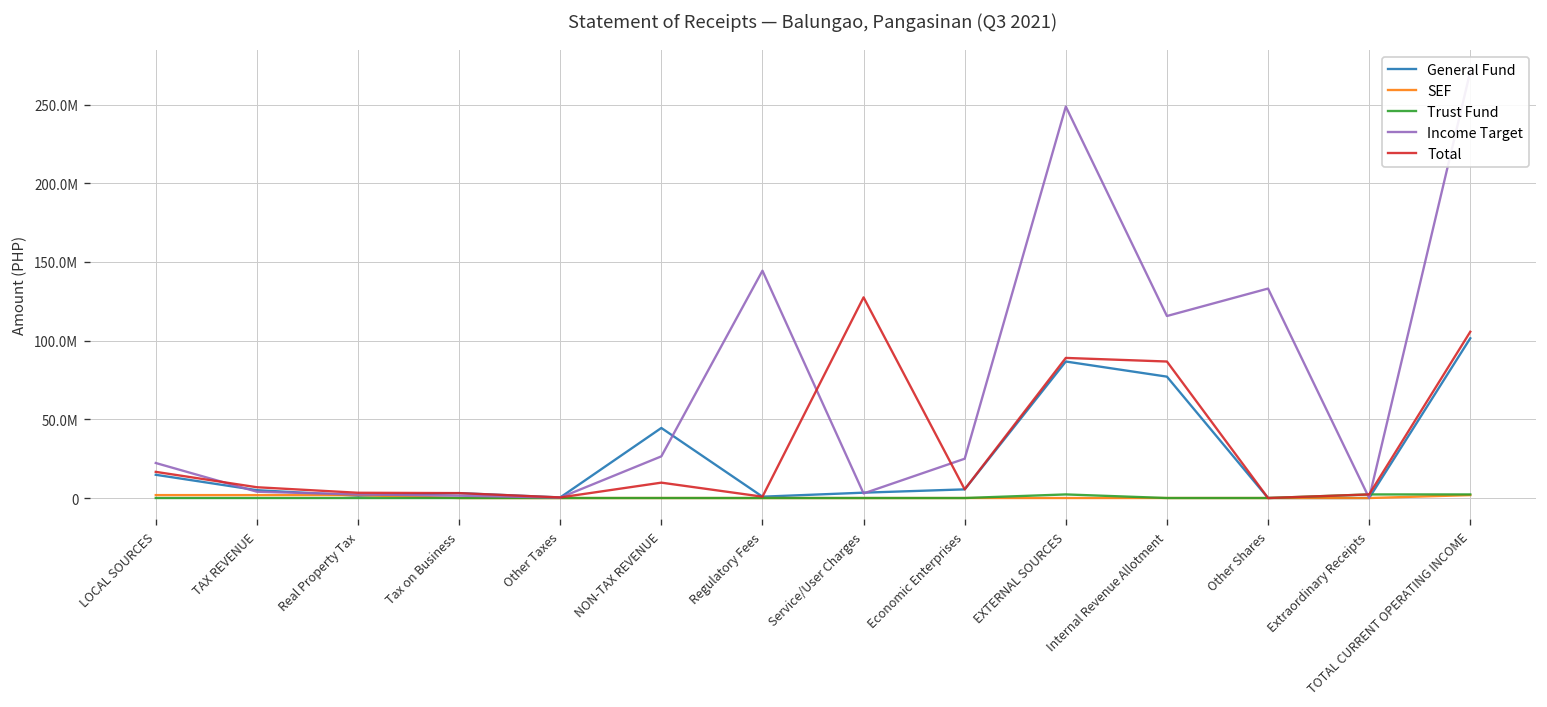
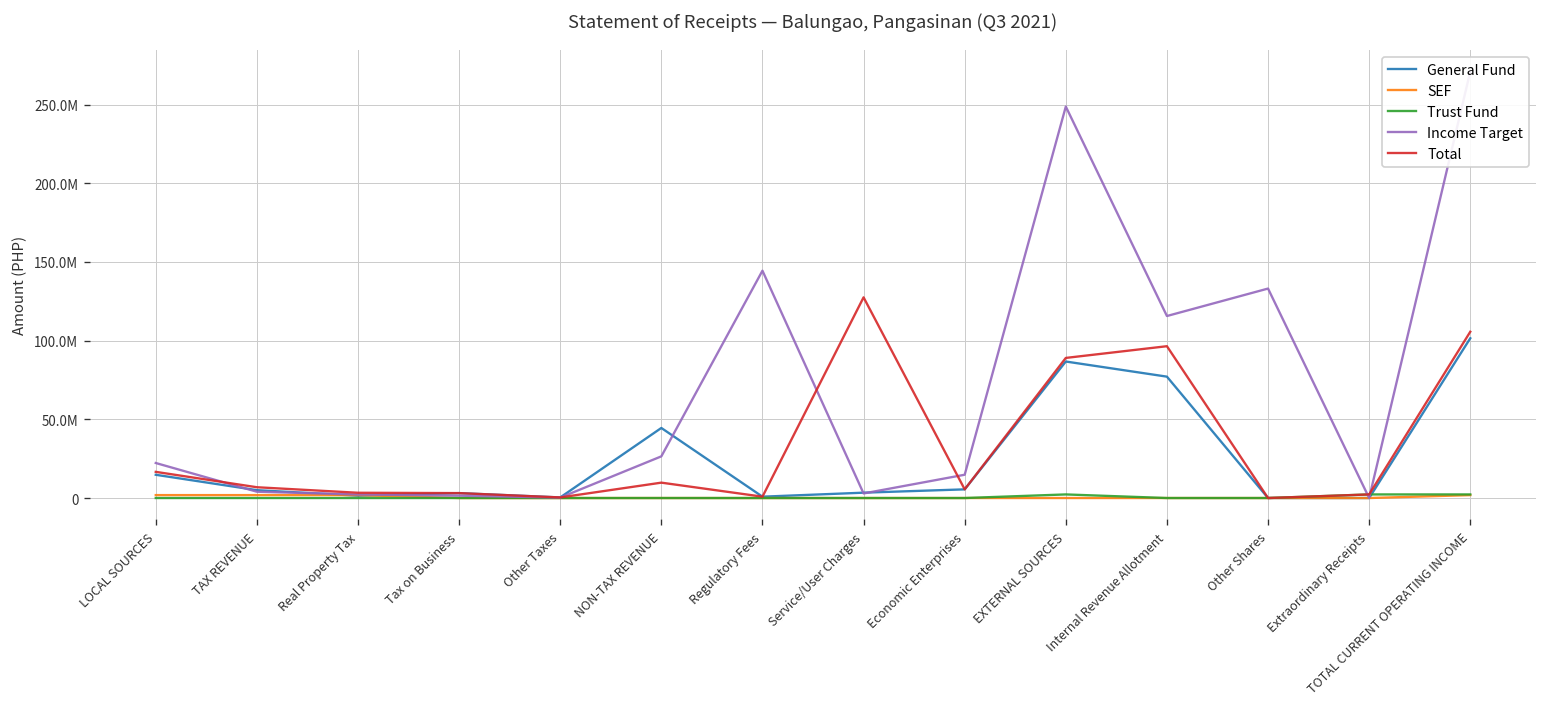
Income Target, Economic Enterprises: 25000000 -> 15000000
Total, Internal Revenue Allotment: 87000000 -> 96000000
